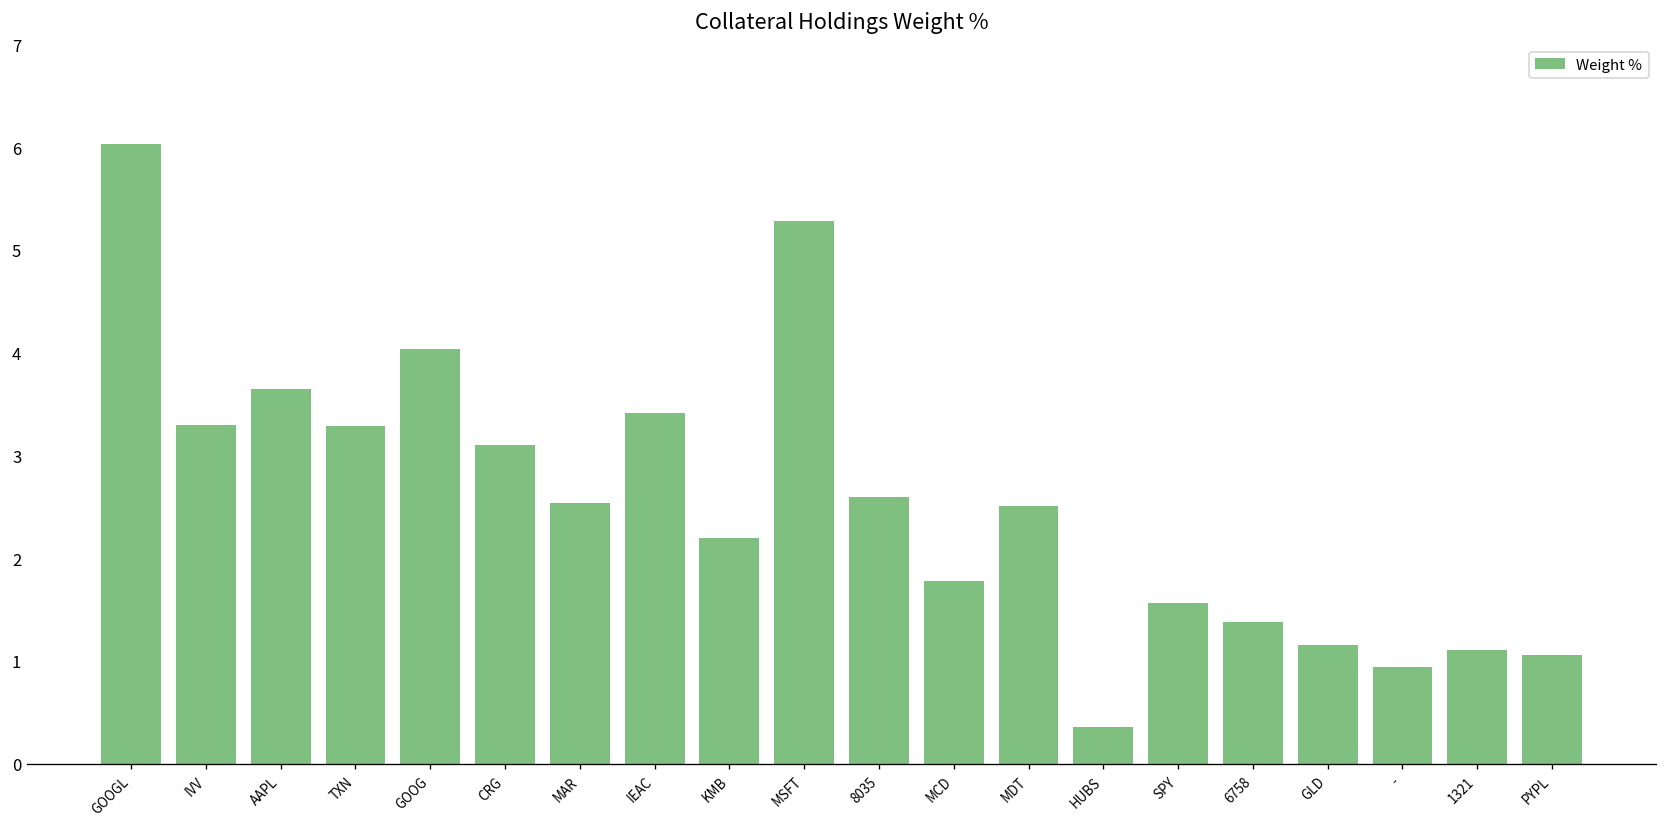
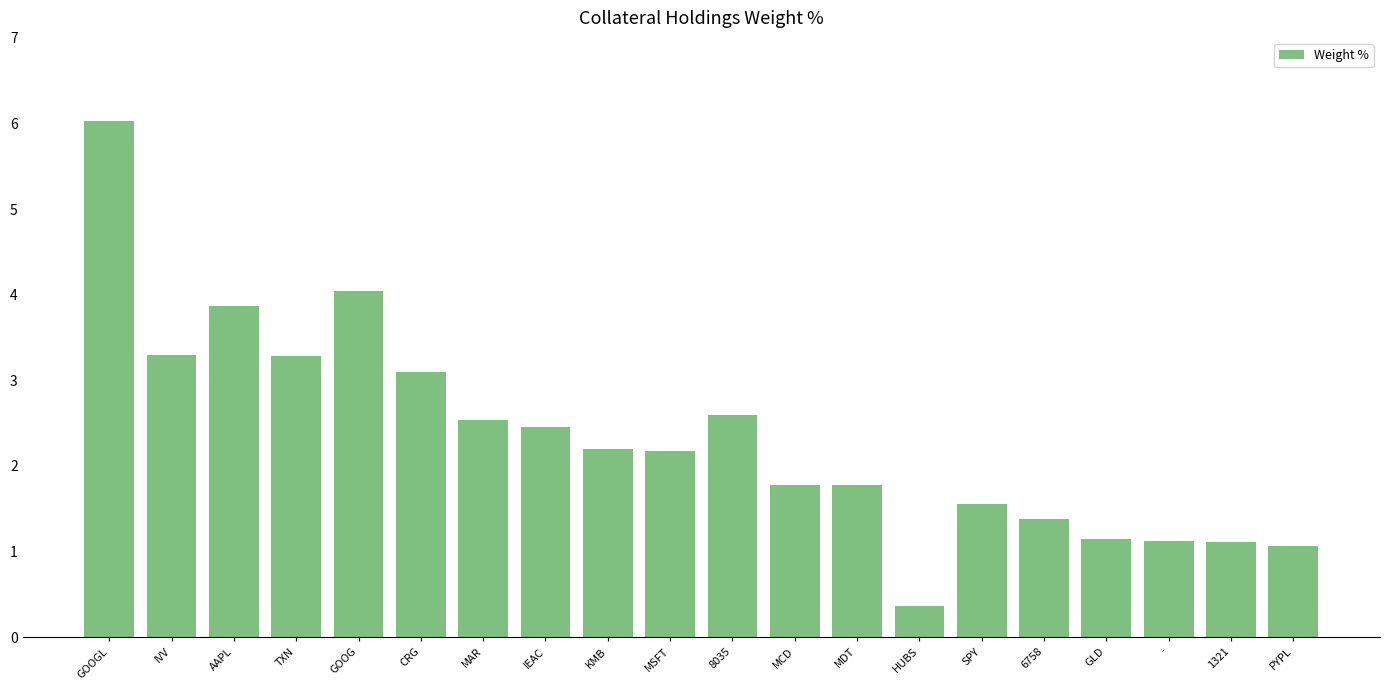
AAPL: 3.7 -> 3.9
IEAC: 3.4 -> 2.5
MSFT: 5.3 -> 2.2
MDT: 2.5 -> 1.8
-: 0.9 -> 1.1
